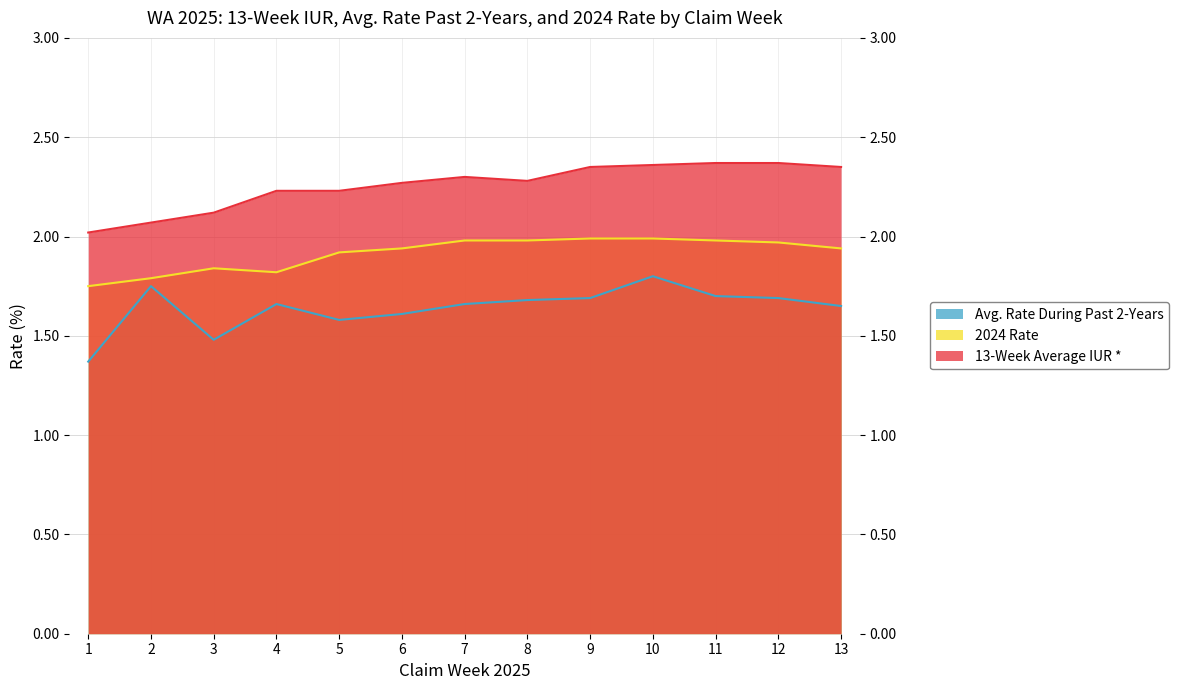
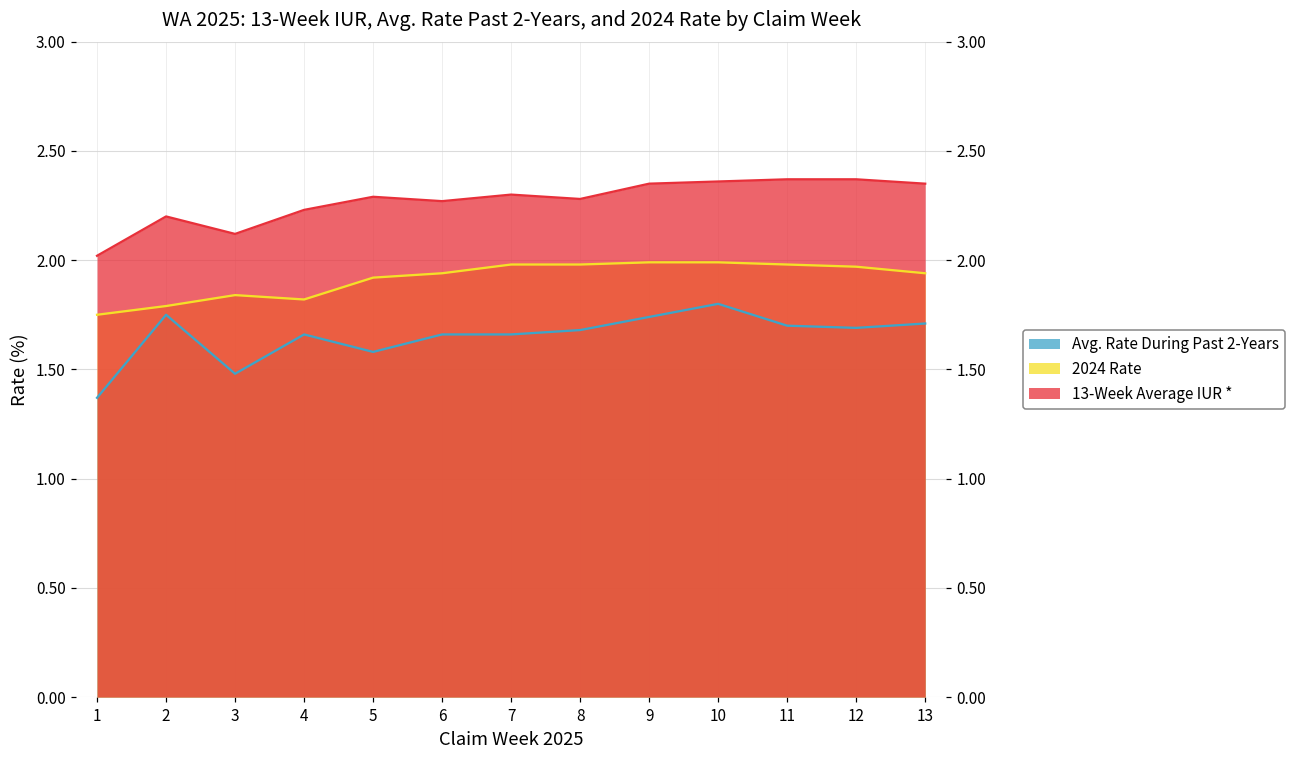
13-Week Average IUR *, 2: 2.07 -> 2.20
13-Week Average IUR *, 5: 2.23 -> 2.29
Avg. Rate During Past 2-Years, 6: 1.61 -> 1.66
Avg. Rate During Past 2-Years, 9: 1.69 -> 1.74
Avg. Rate During Past 2-Years, 13: 1.65 -> 1.71
